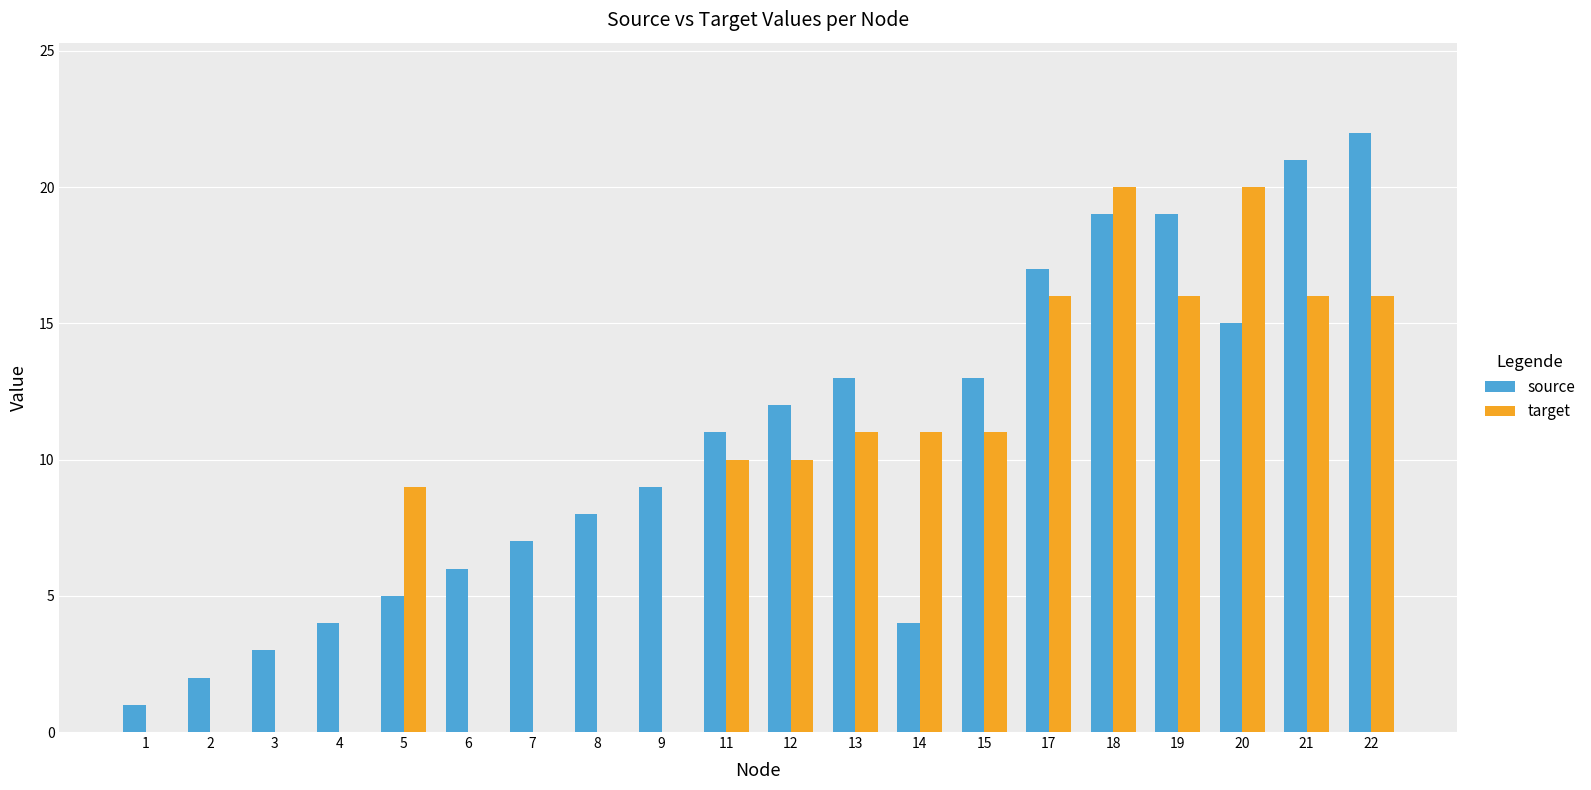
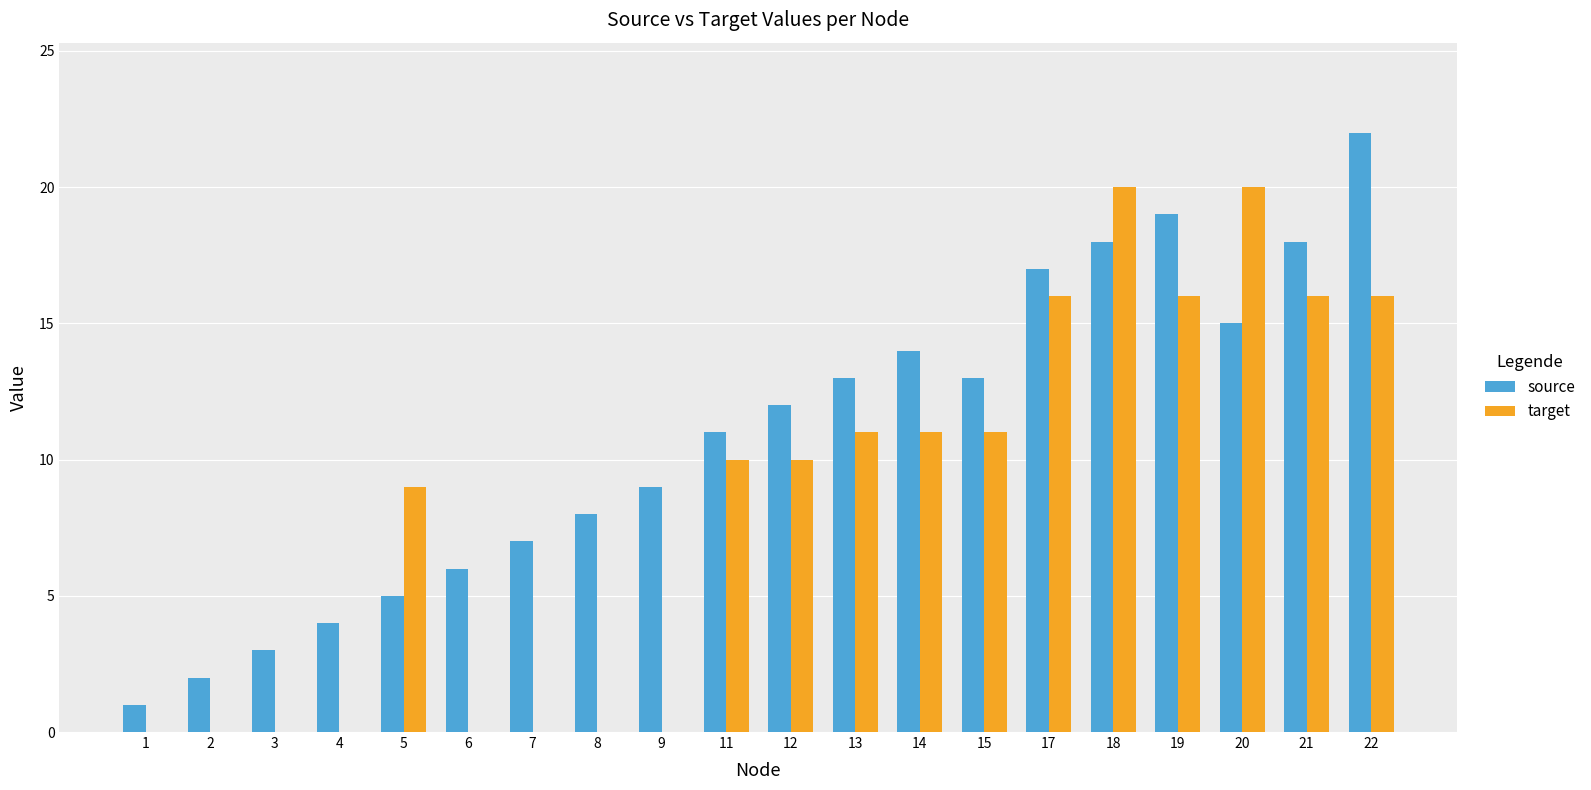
source, 14: 4 -> 14
source, 18: 19 -> 18
source, 21: 21 -> 18
